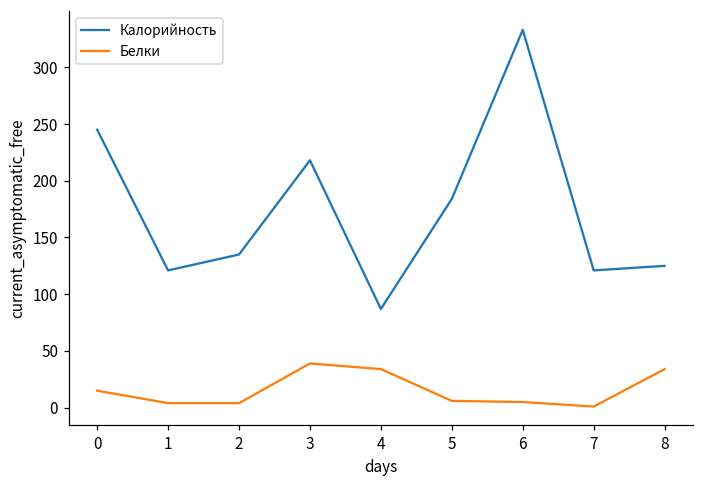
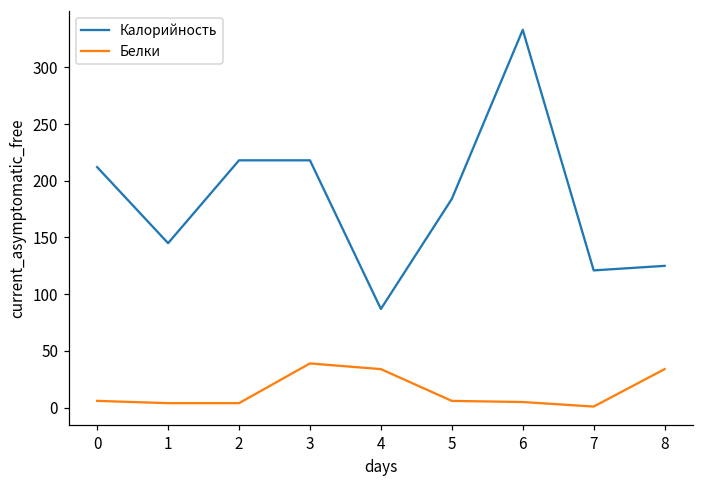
Калорийность, 0: 245 -> 212
Белки, 0: 15 -> 6
Калорийность, 1: 121 -> 145
Калорийность, 2: 135 -> 218
